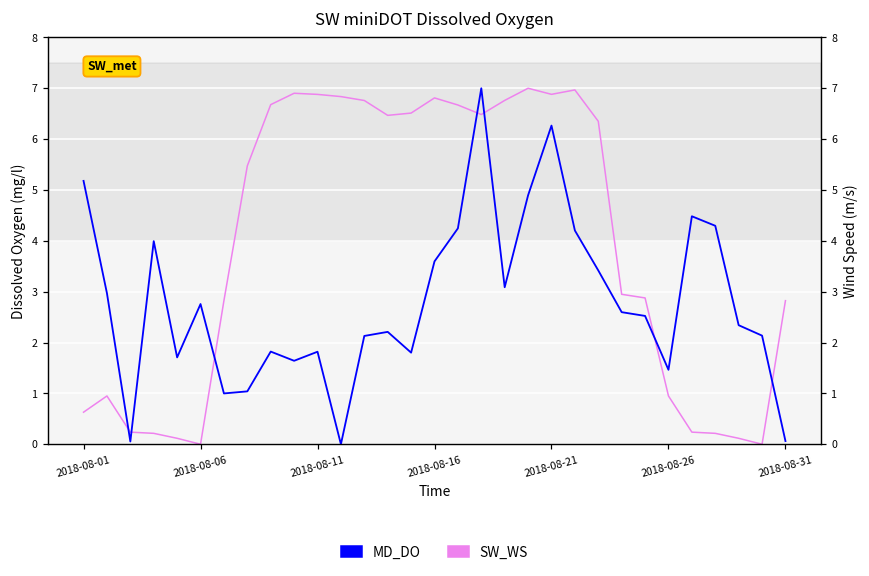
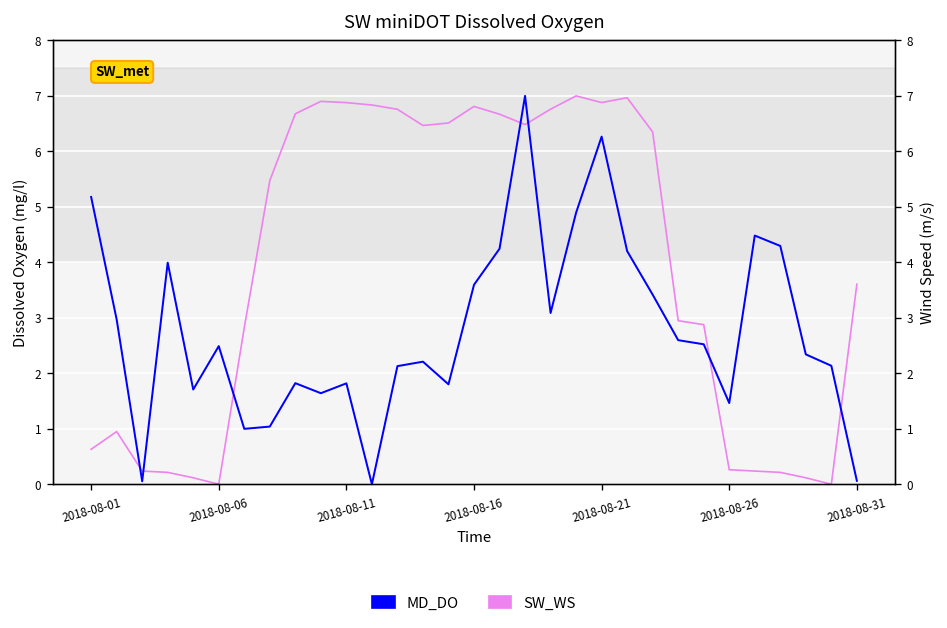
MD_DO, 2018-08-06: 2.8 -> 2.5
SW_WS, 2018-08-26: 0.9 -> 0.3
SW_WS, 2018-08-31: 2.8 -> 3.6
